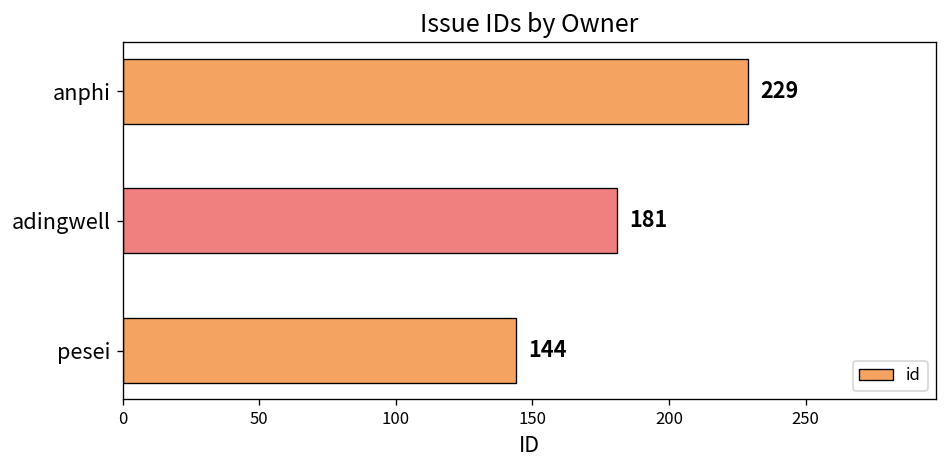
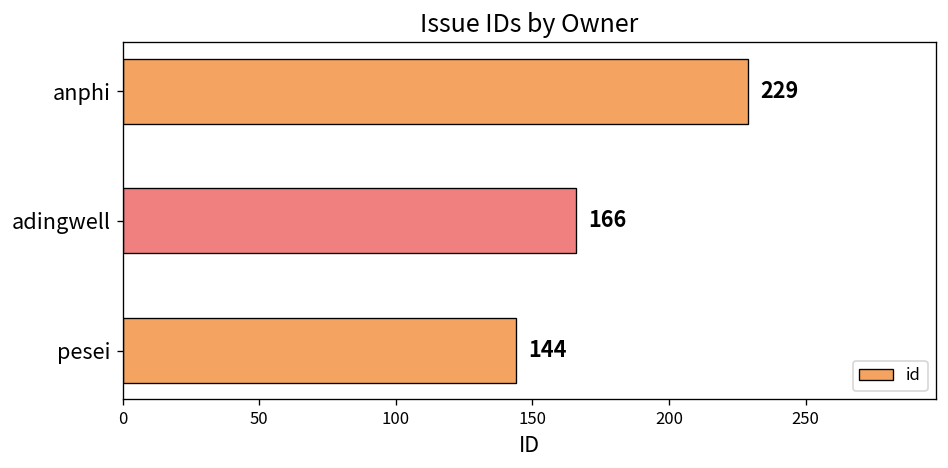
adingwell: 181 -> 166
